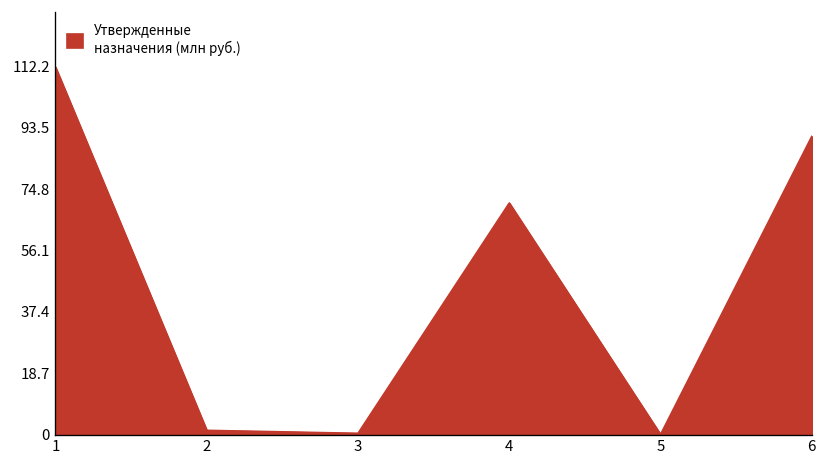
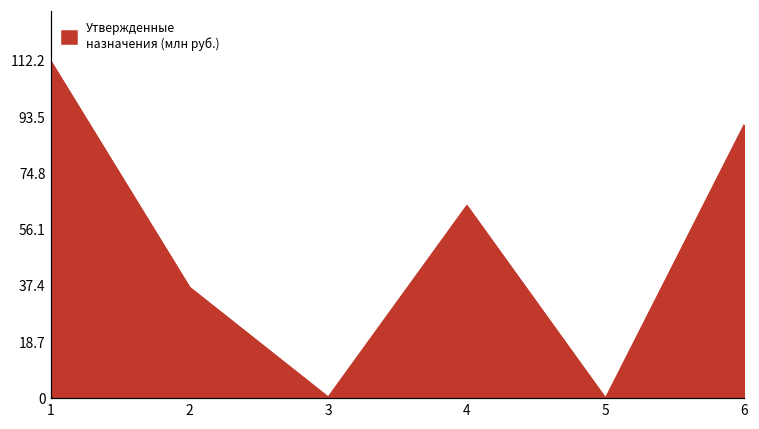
2: 1 -> 37
4: 71 -> 64
